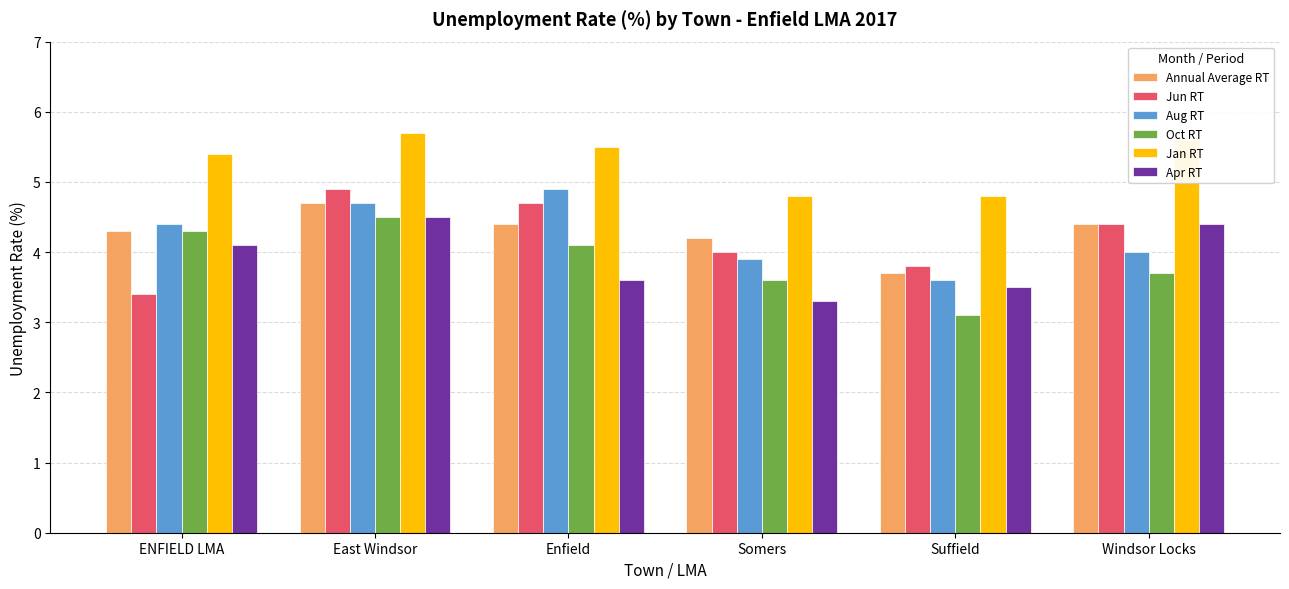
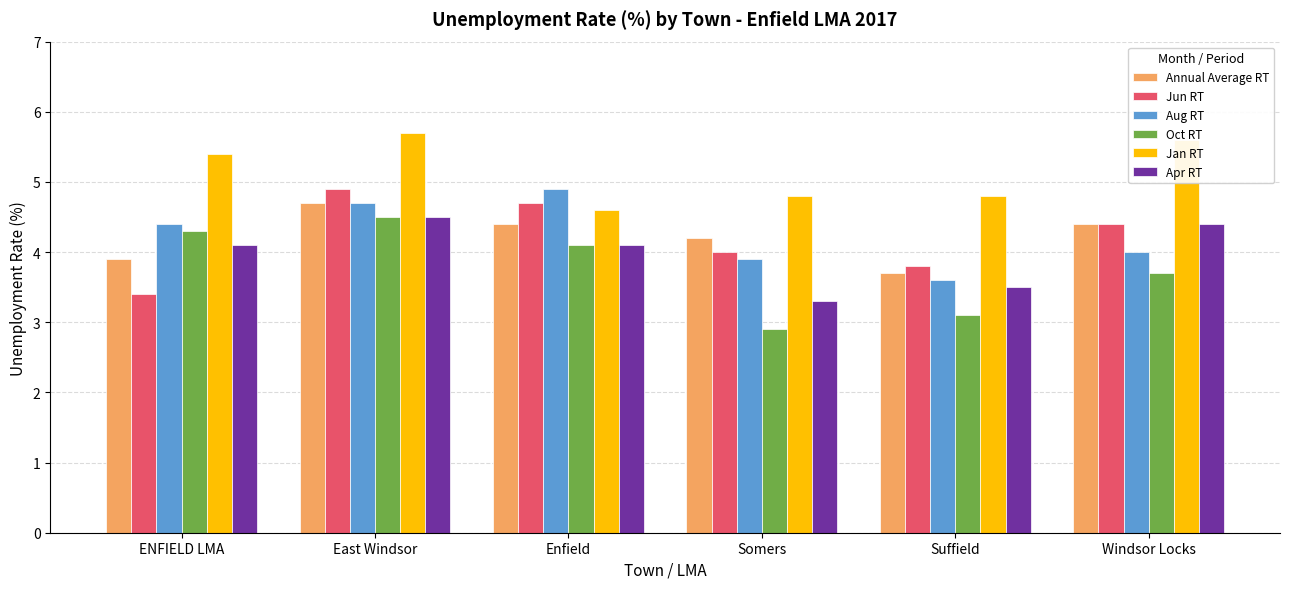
Annual Average RT, ENFIELD LMA: 4.3 -> 3.9
Jan RT, Enfield: 5.5 -> 4.6
Apr RT, Enfield: 3.6 -> 4.1
Oct RT, Somers: 3.6 -> 2.9
